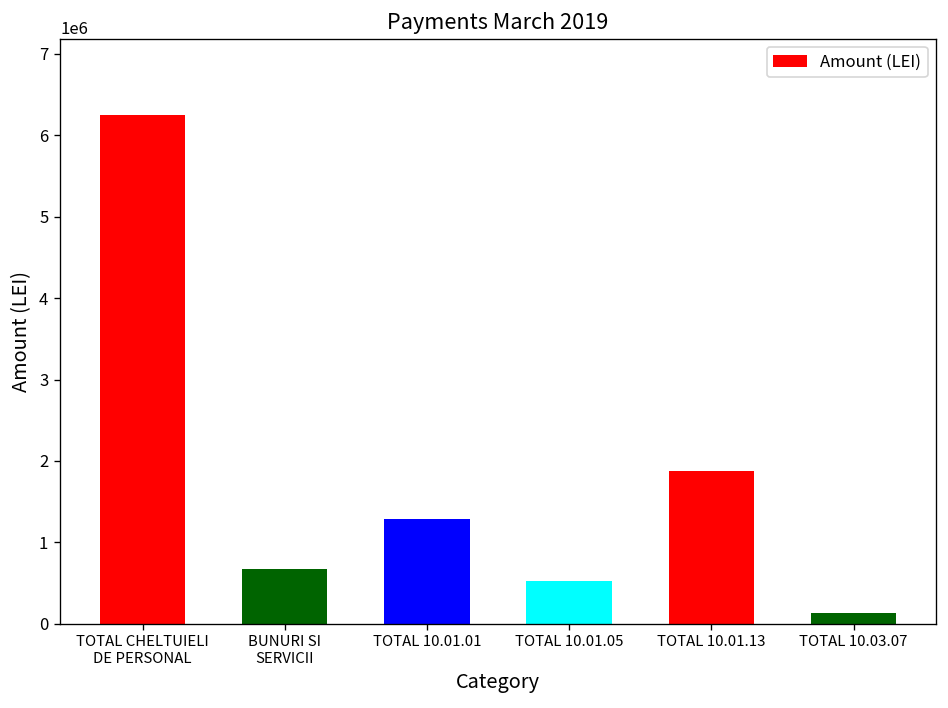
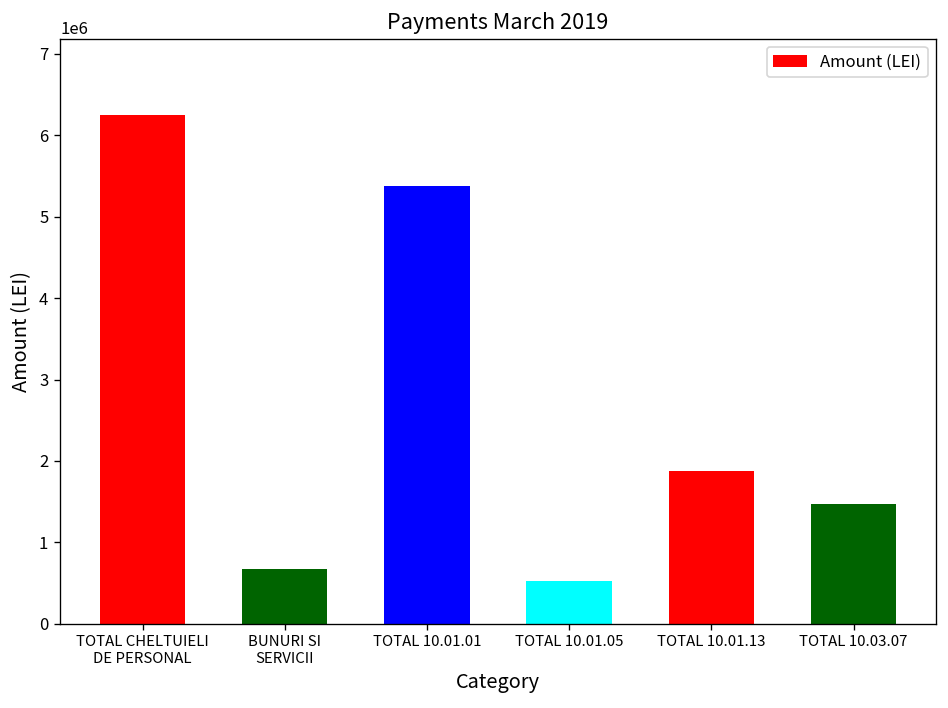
TOTAL 10.01.01: 1300000 -> 5400000
TOTAL 10.03.07: 100000 -> 1500000
